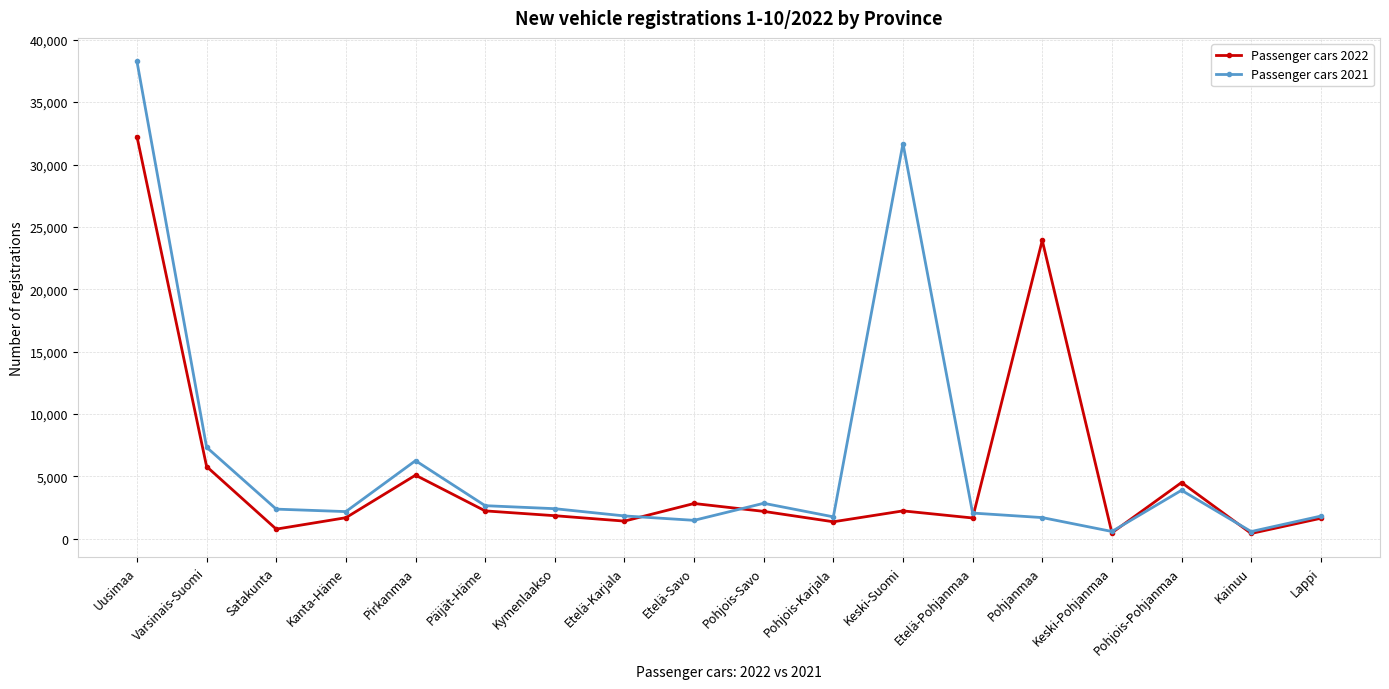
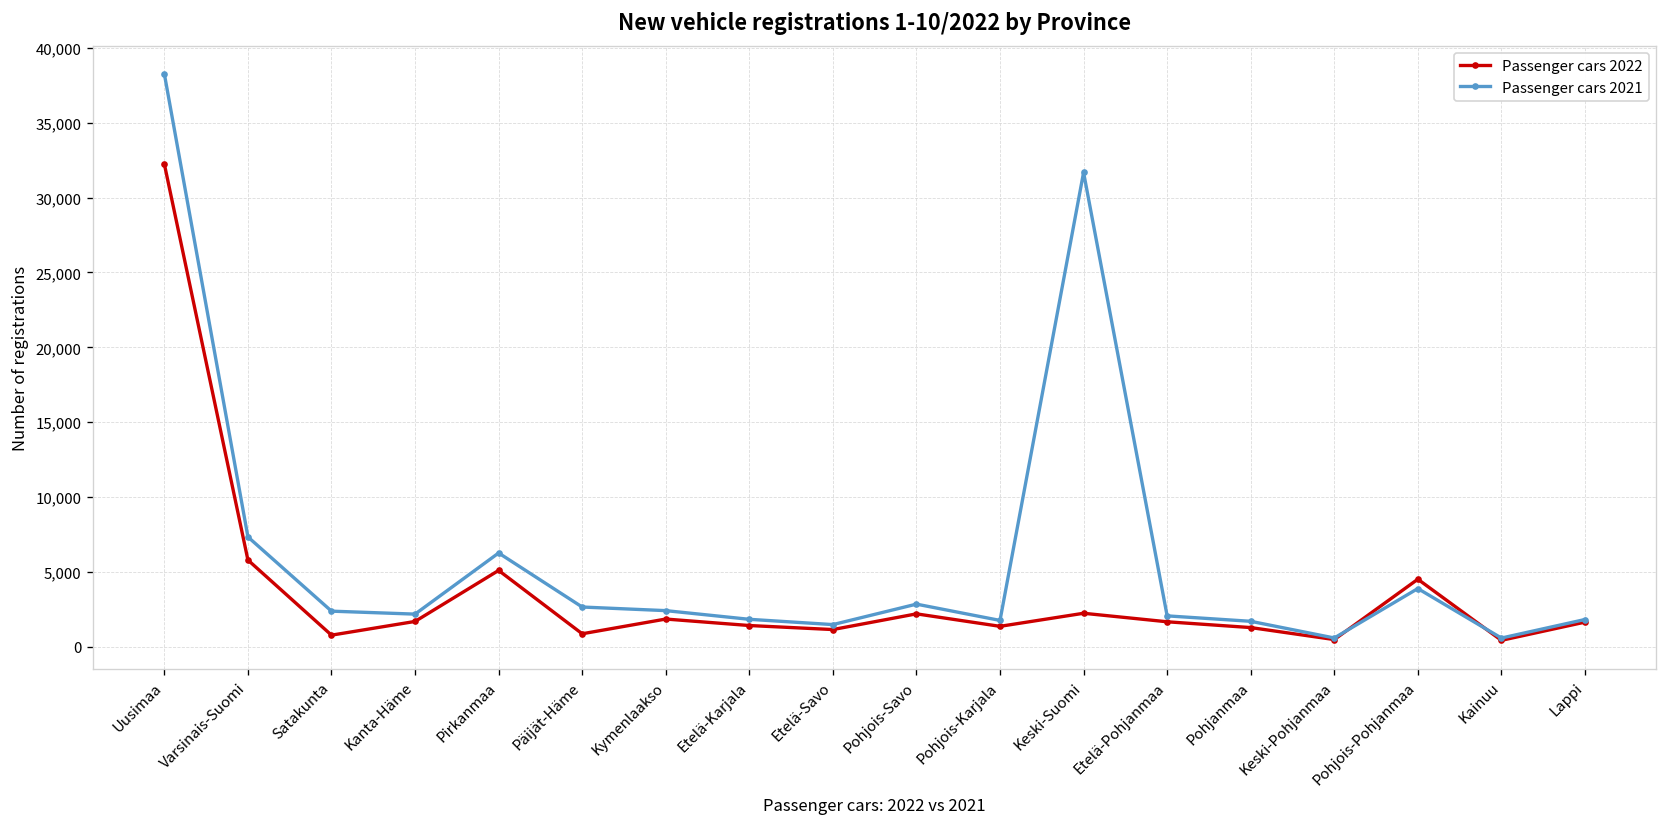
Passenger cars 2022, Päijät-Häme: 2,200 -> 900
Passenger cars 2022, Etelä-Savo: 2,800 -> 1,100
Passenger cars 2022, Pohjanmaa: 23,900 -> 1,300
